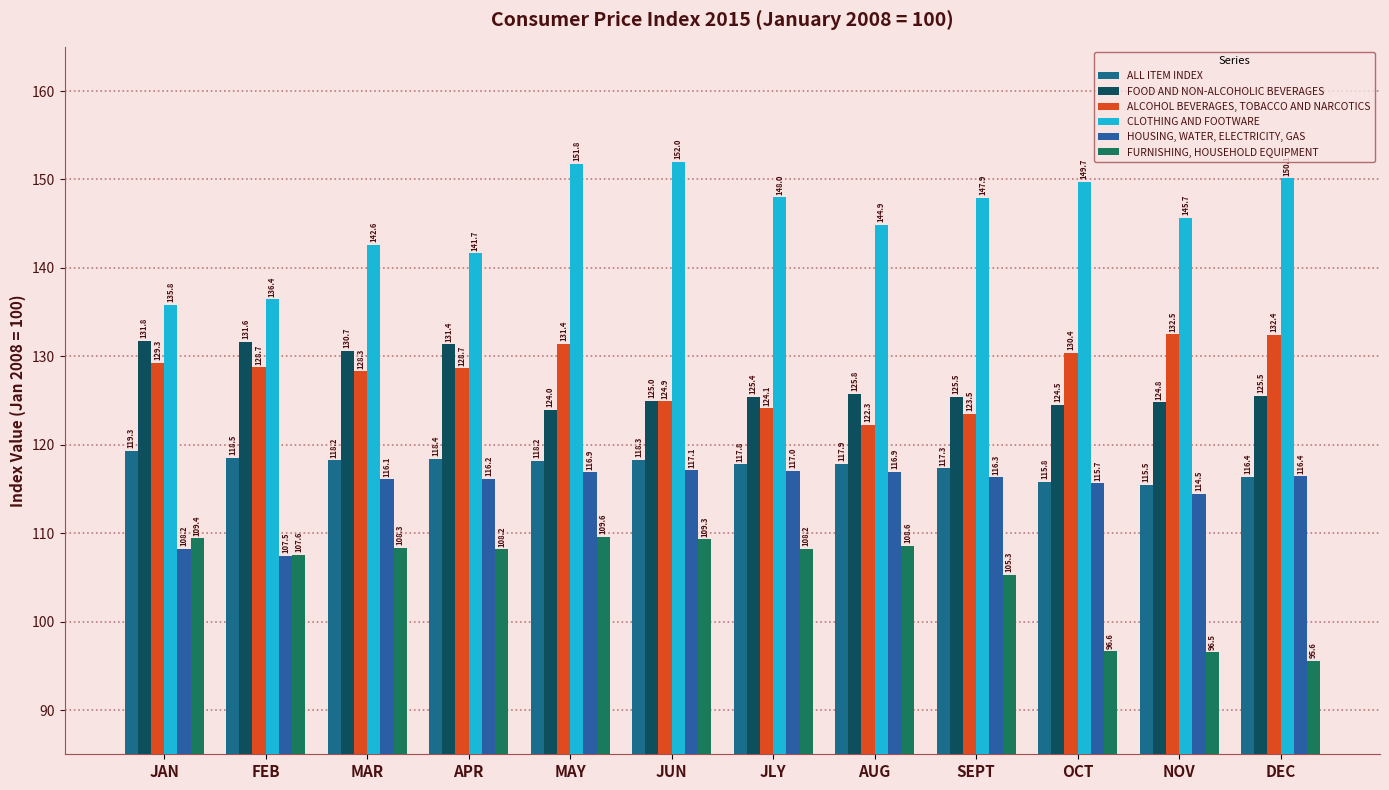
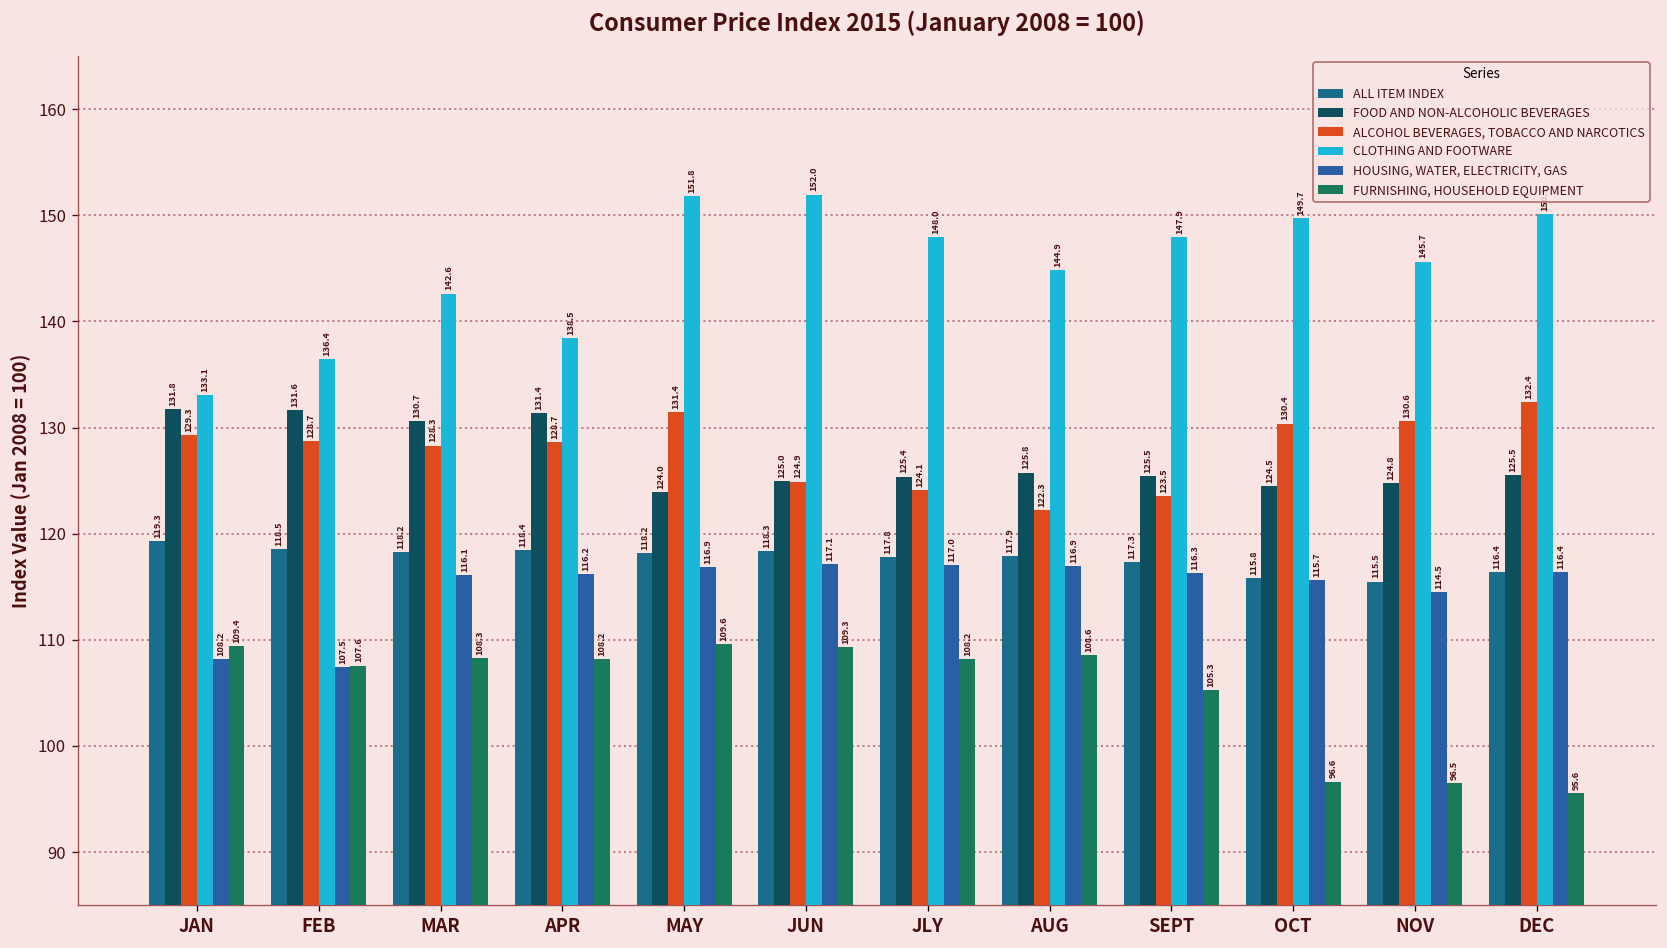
CLOTHING AND FOOTWARE, JAN: 135.8 -> 133.1
CLOTHING AND FOOTWARE, APR: 141.7 -> 138.5
ALCOHOL BEVERAGES, TOBACCO AND NARCOTICS, NOV: 132.5 -> 130.6
